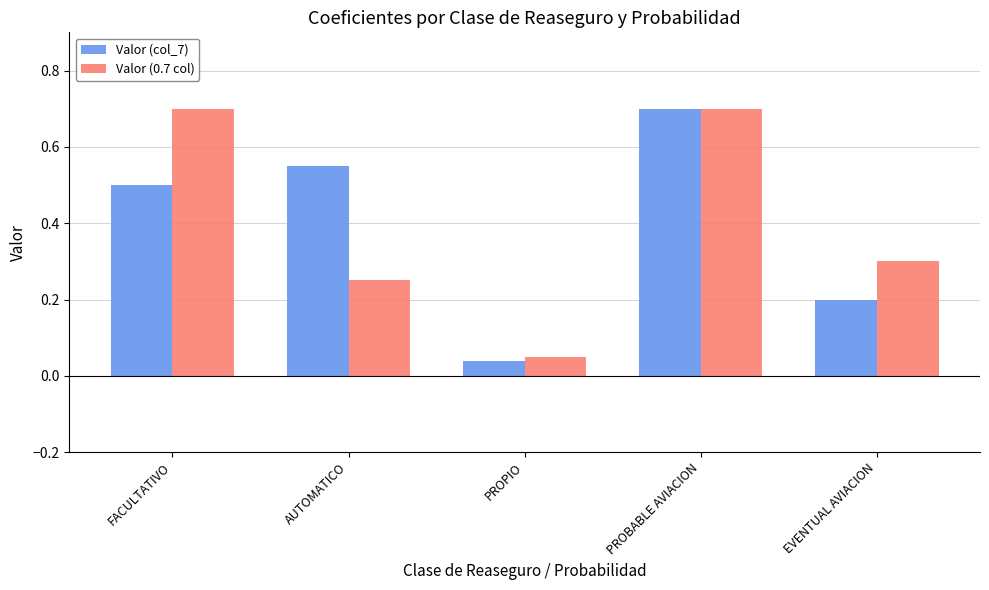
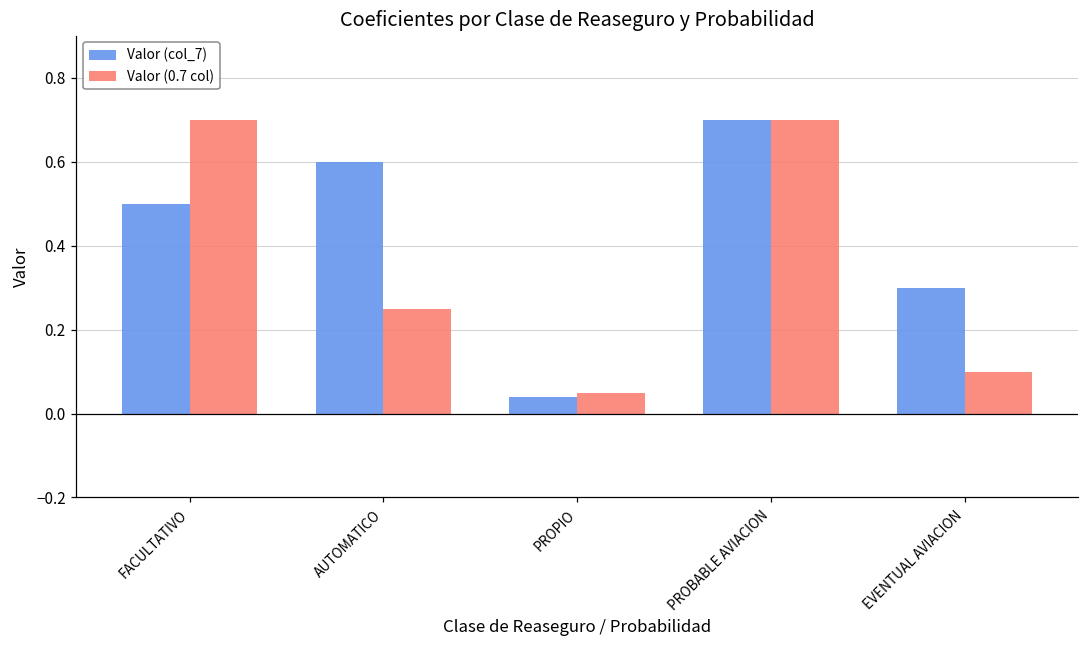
Valor (col_7), AUTOMATICO: 0.55 -> 0.60
Valor (col_7), EVENTUAL AVIACION: 0.2 -> 0.3
Valor (0.7 col), EVENTUAL AVIACION: 0.3 -> 0.1
